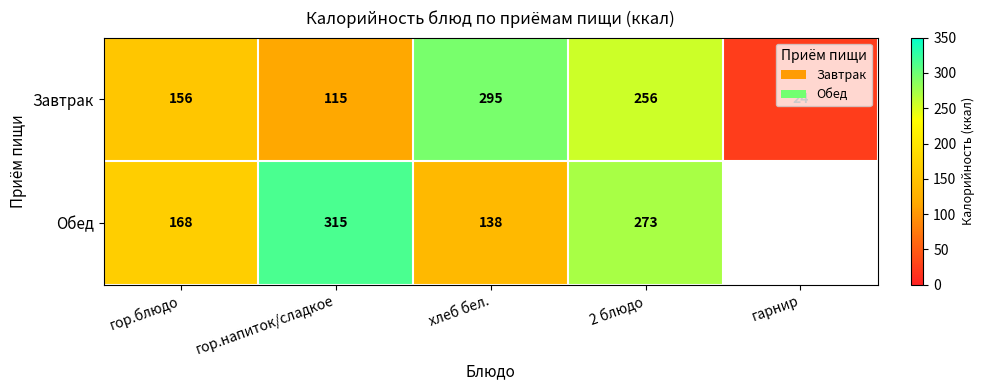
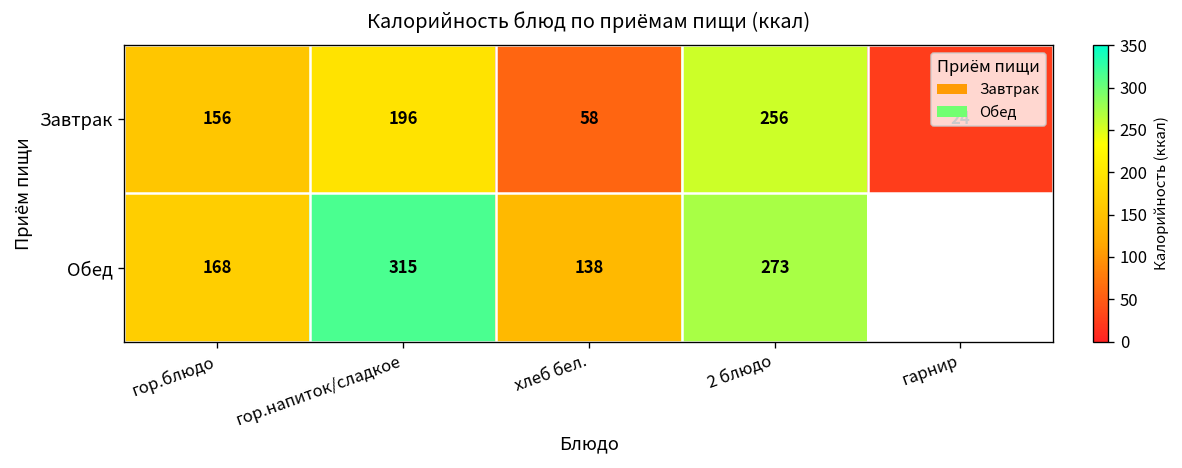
Завтрак, гор.напиток/сладкое: 115 -> 196
Завтрак, хлеб бел.: 295 -> 58
